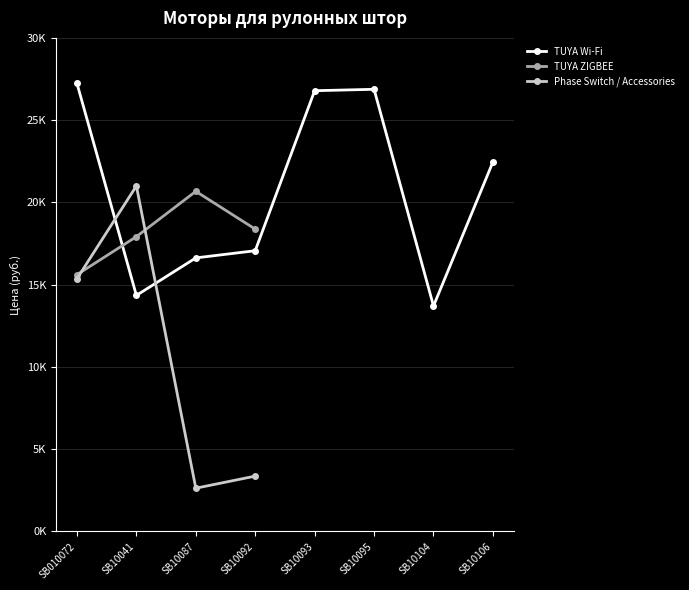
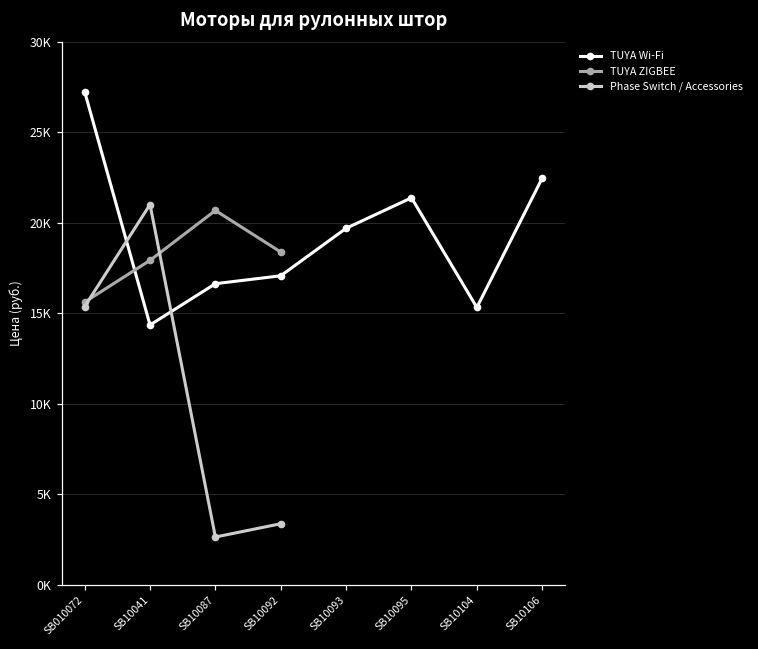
TUYA Wi-Fi, SB10093: 26800 -> 19700
TUYA Wi-Fi, SB10095: 26900 -> 21400
TUYA Wi-Fi, SB10104: 13700 -> 15300
